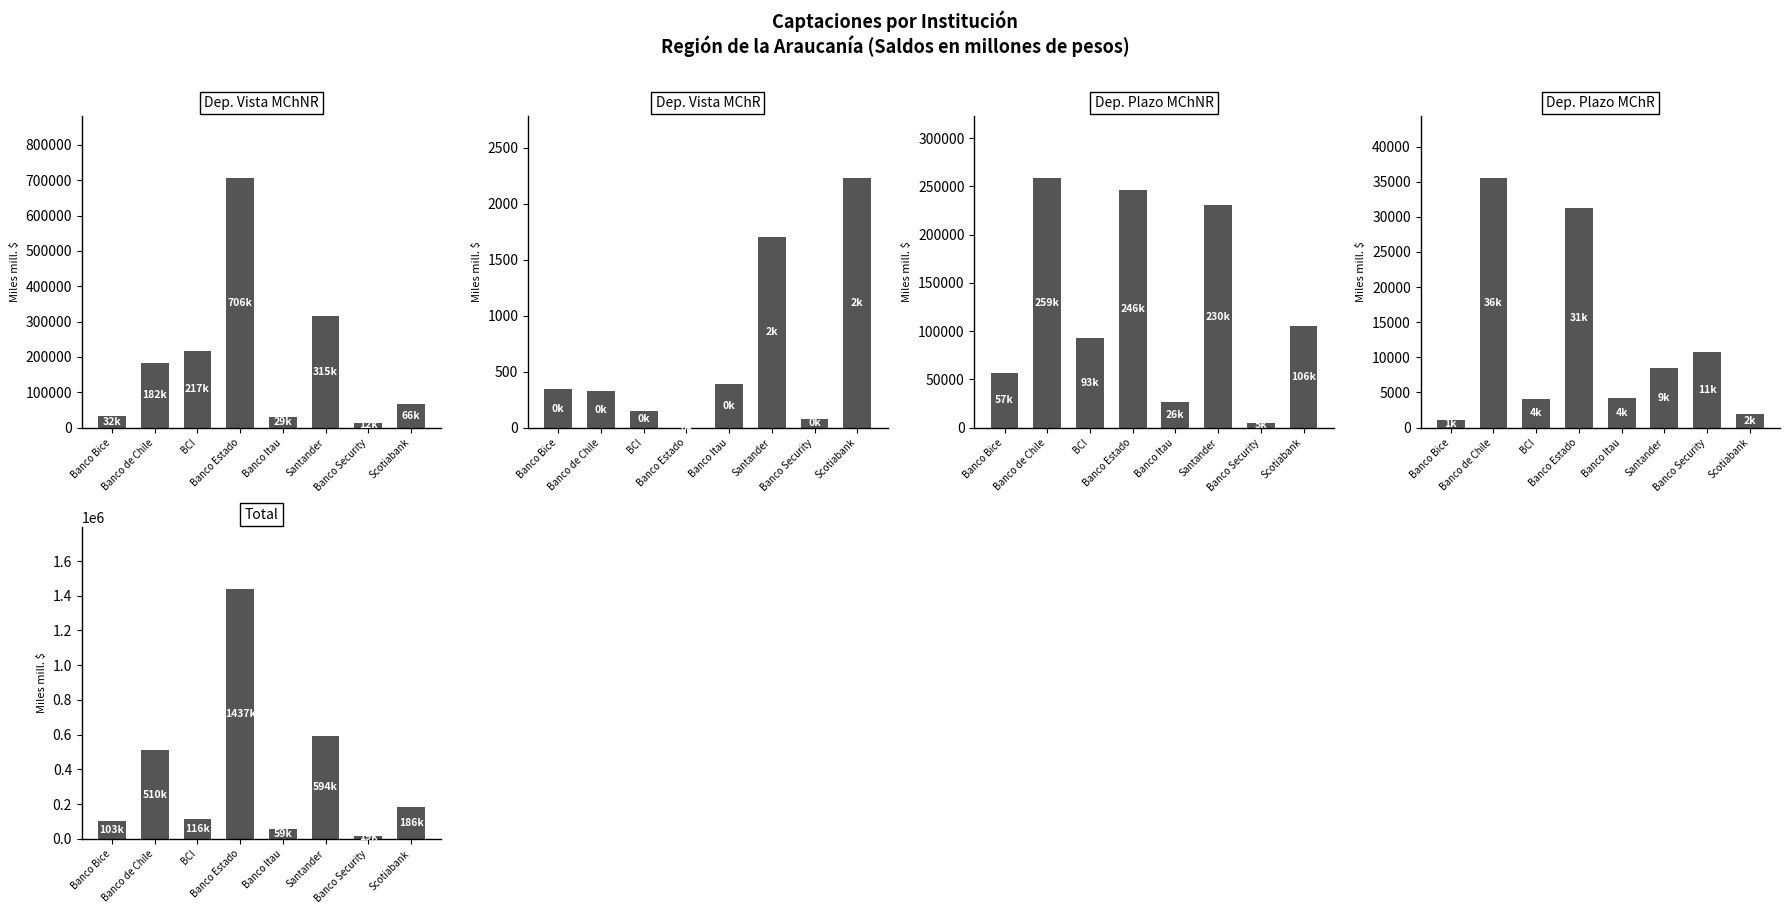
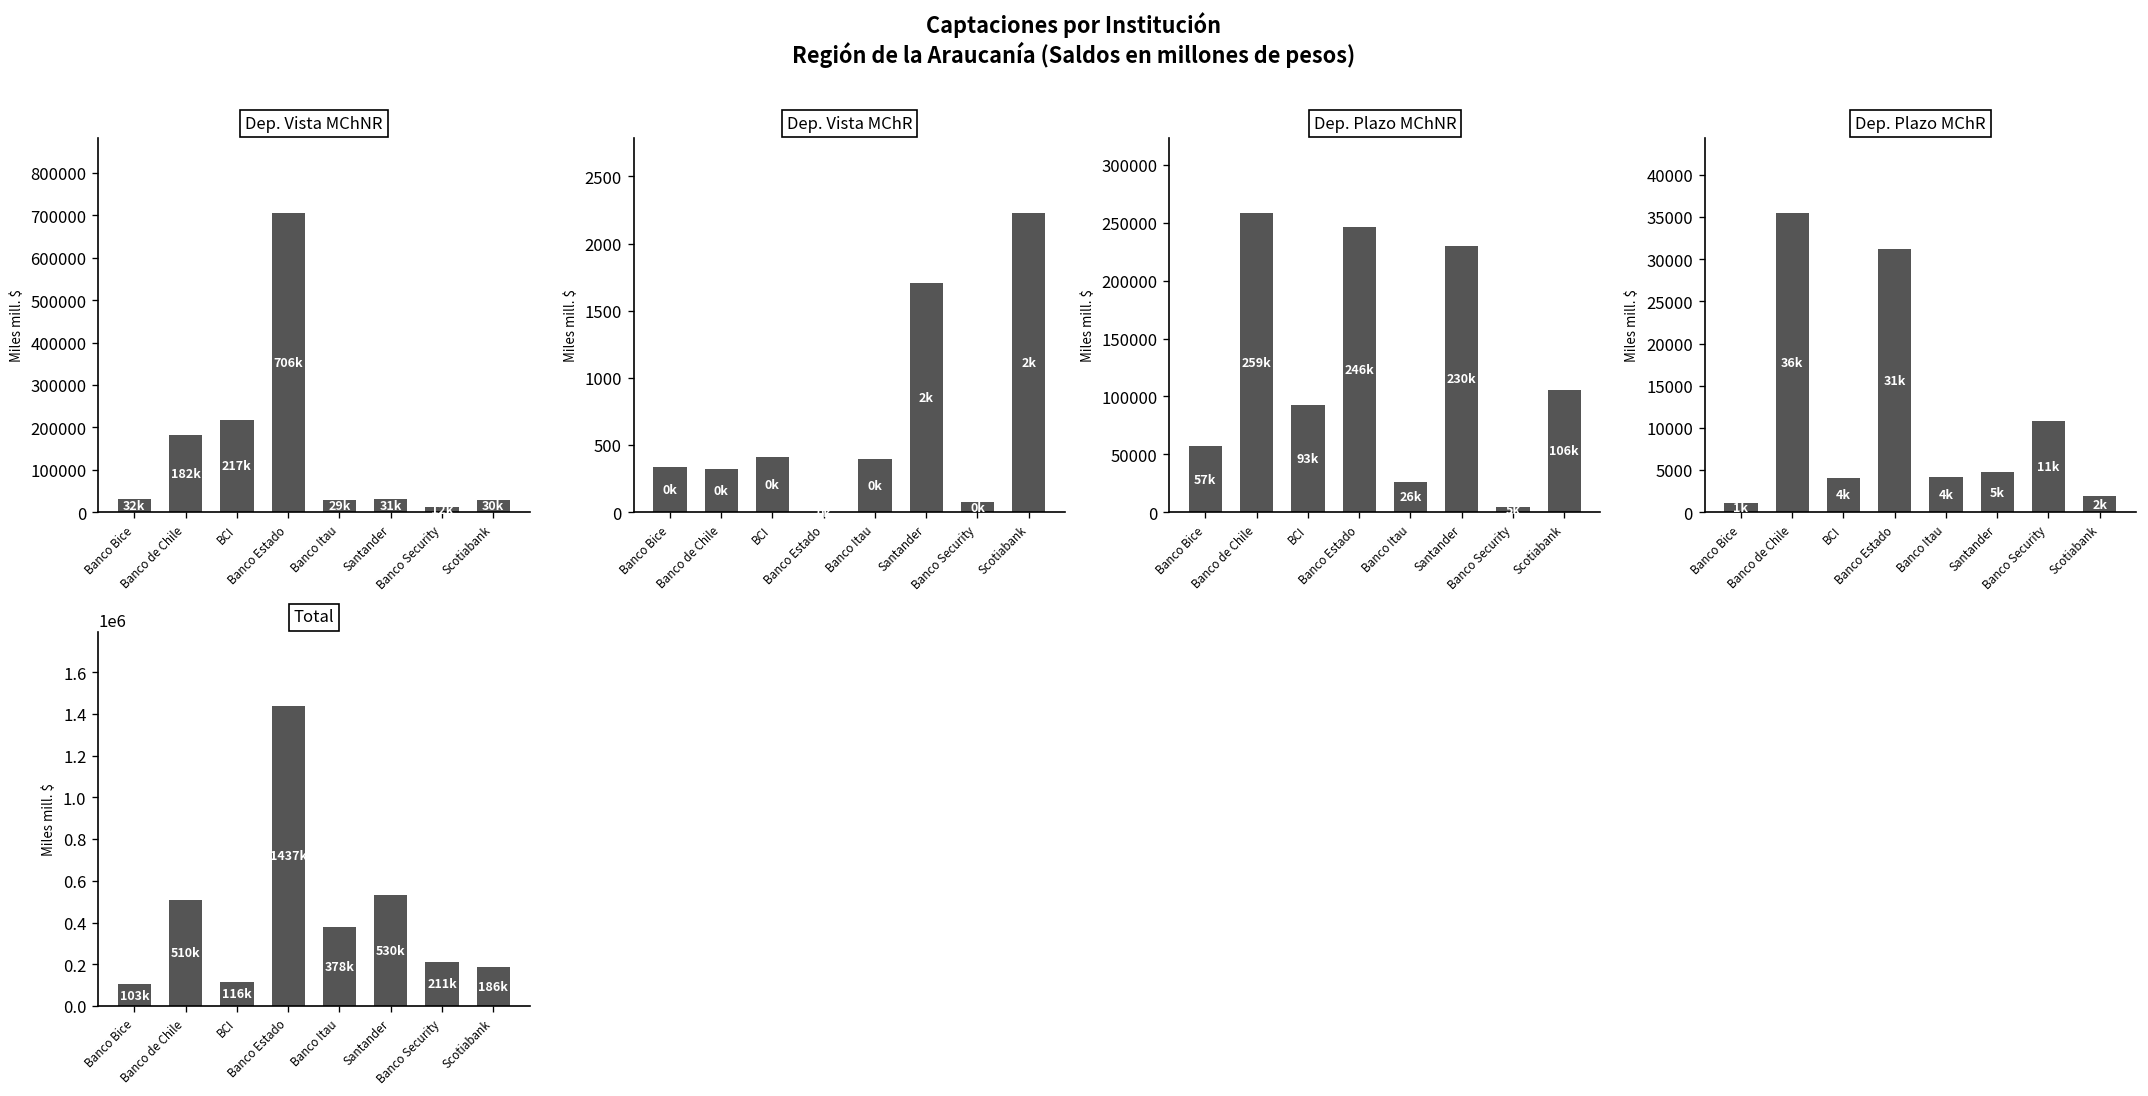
Dep. Vista MChNR, Santander: 315k -> 31k
Dep. Vista MChNR, Scotiabank: 66k -> 30k
Dep. Vista MChR, BCI: 150 -> 410
Dep. Plazo MChR, Santander: 9k -> 5k
Total, Banco Itau: 59k -> 378k
Total, Santander: 594k -> 530k
Total, Banco Security: 20000 -> 210000
